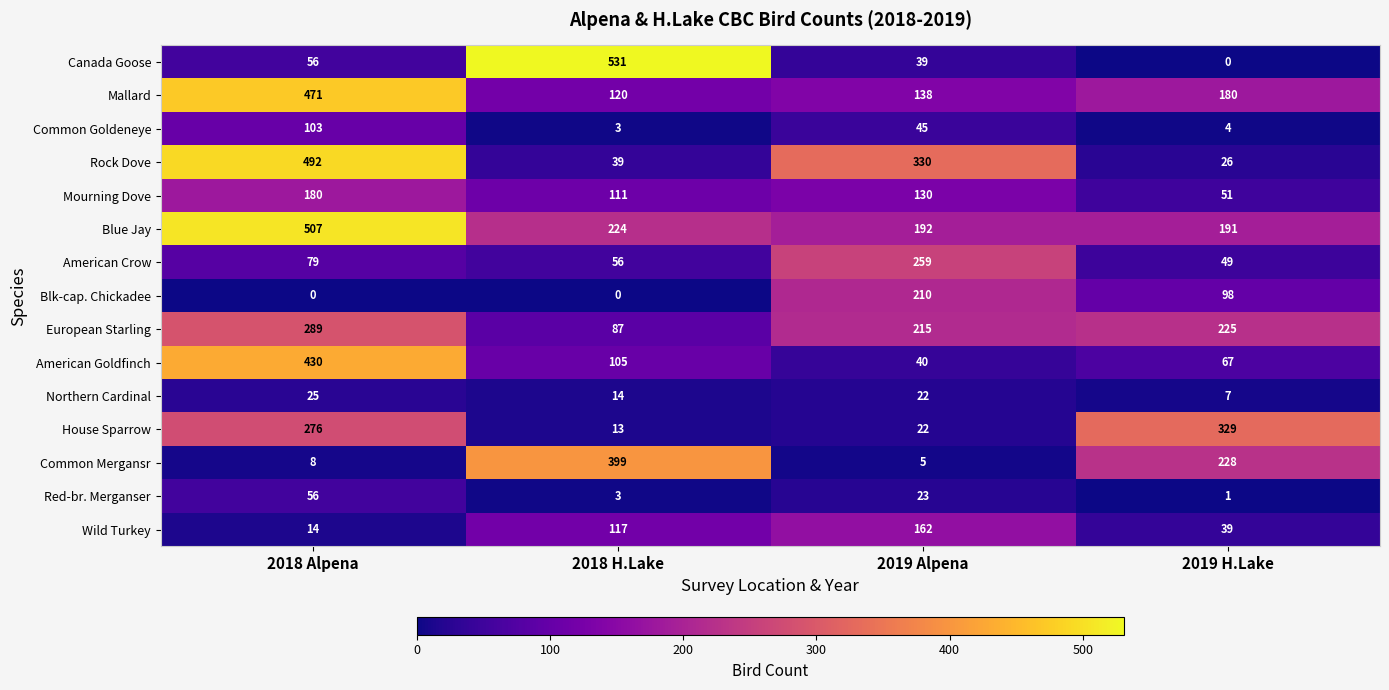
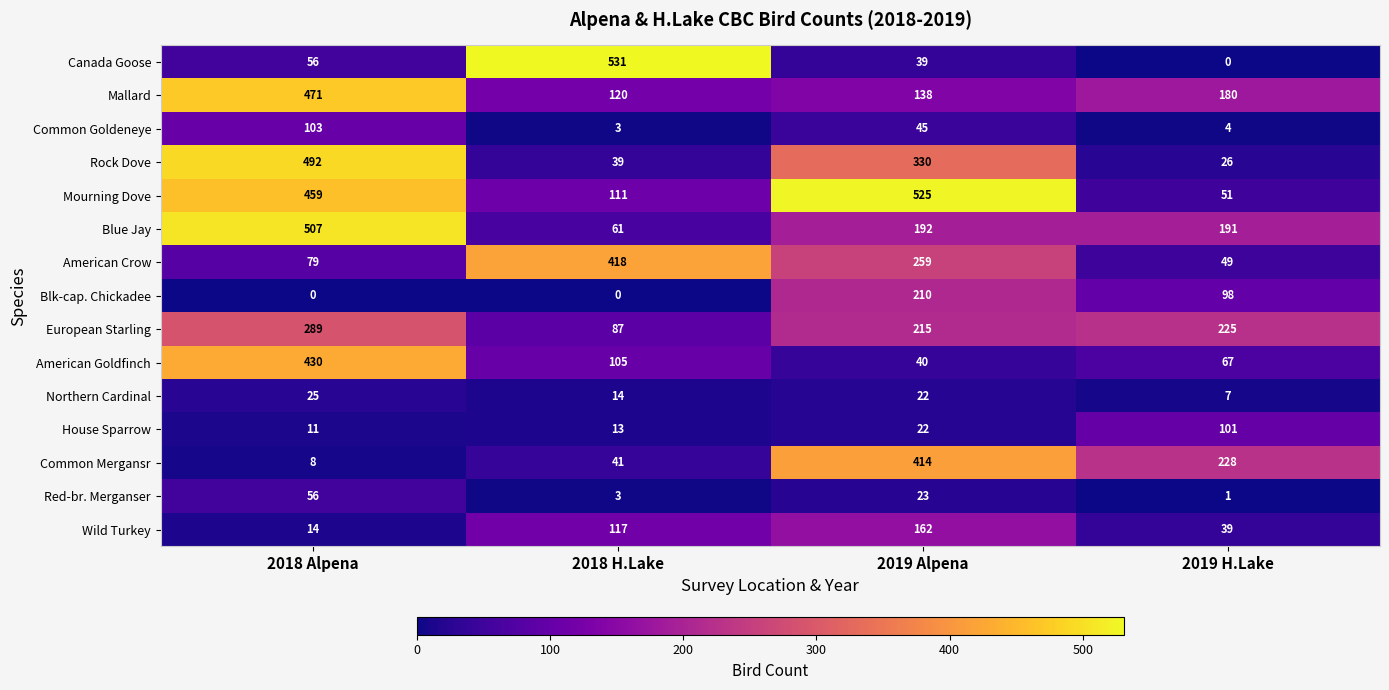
Mourning Dove, 2018 Alpena: 180 -> 459
Mourning Dove, 2019 Alpena: 130 -> 525
Blue Jay, 2018 H.Lake: 224 -> 61
American Crow, 2018 H.Lake: 56 -> 418
House Sparrow, 2018 Alpena: 276 -> 11
House Sparrow, 2019 H.Lake: 329 -> 101
Common Mergansr, 2018 H.Lake: 399 -> 41
Common Mergansr, 2019 Alpena: 5 -> 414
